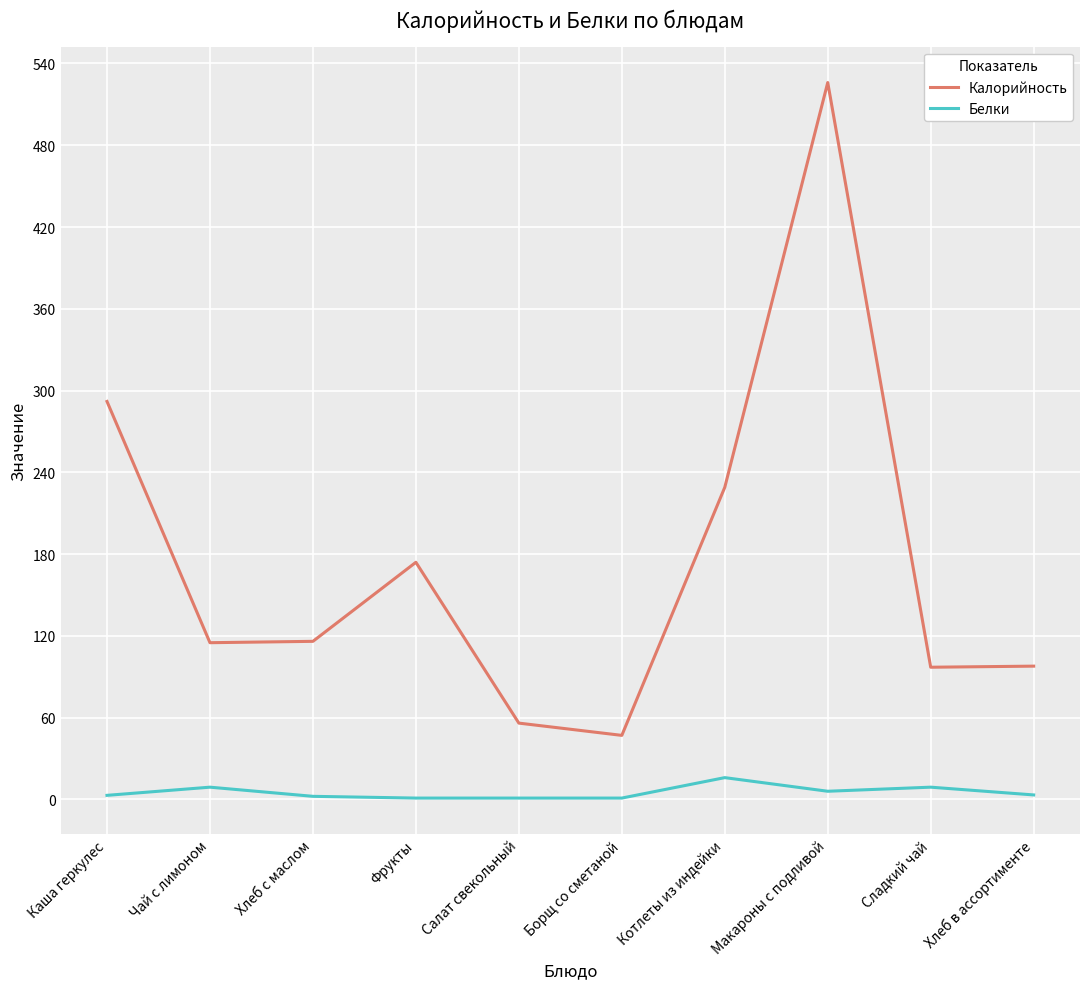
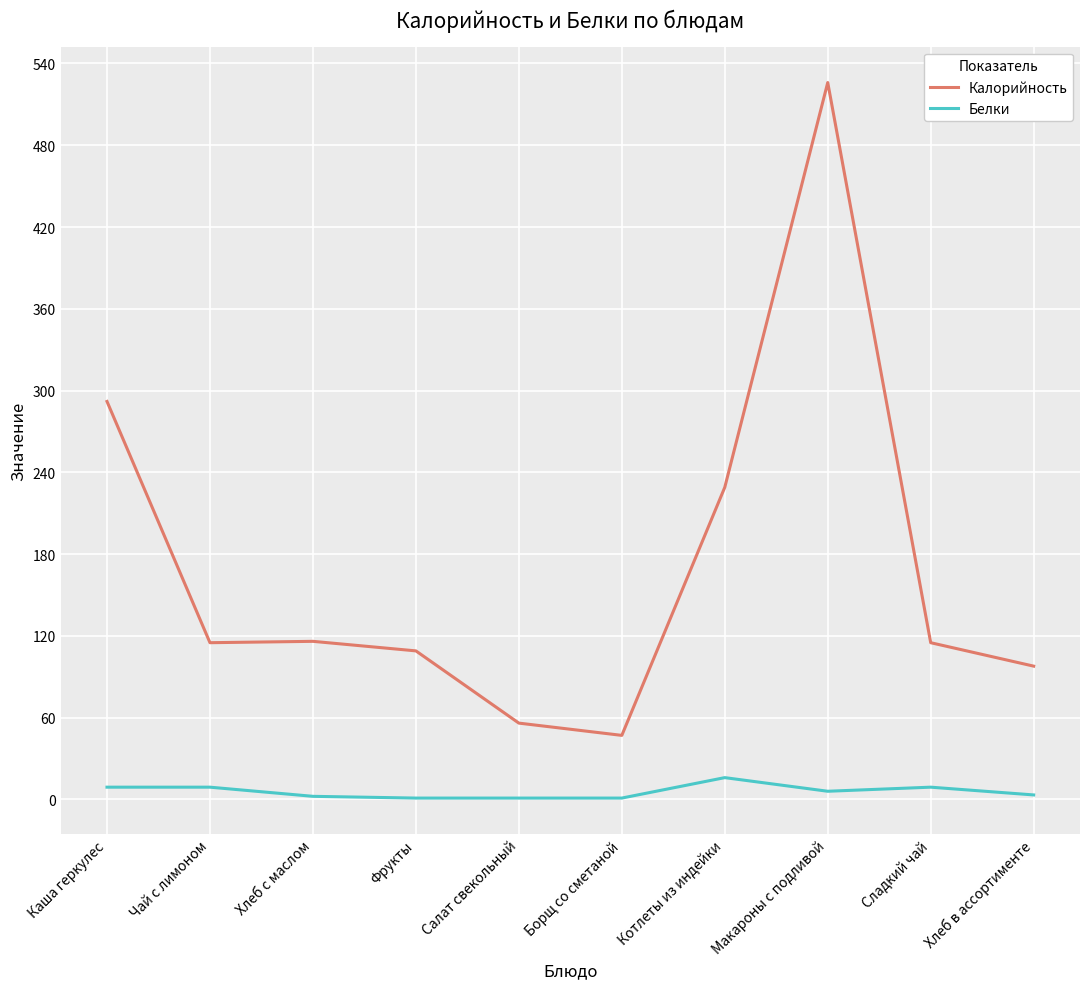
Белки, Каша геркулес: 3 -> 9
Калорийность, Фрукты: 174 -> 109
Калорийность, Сладкий чай: 97 -> 115
